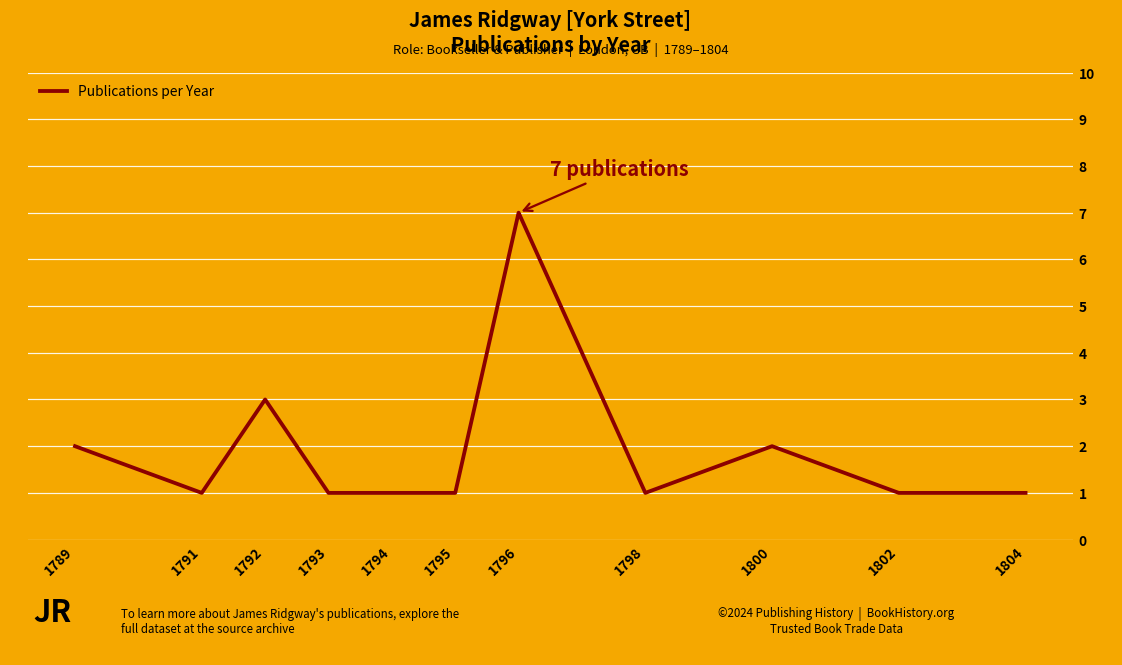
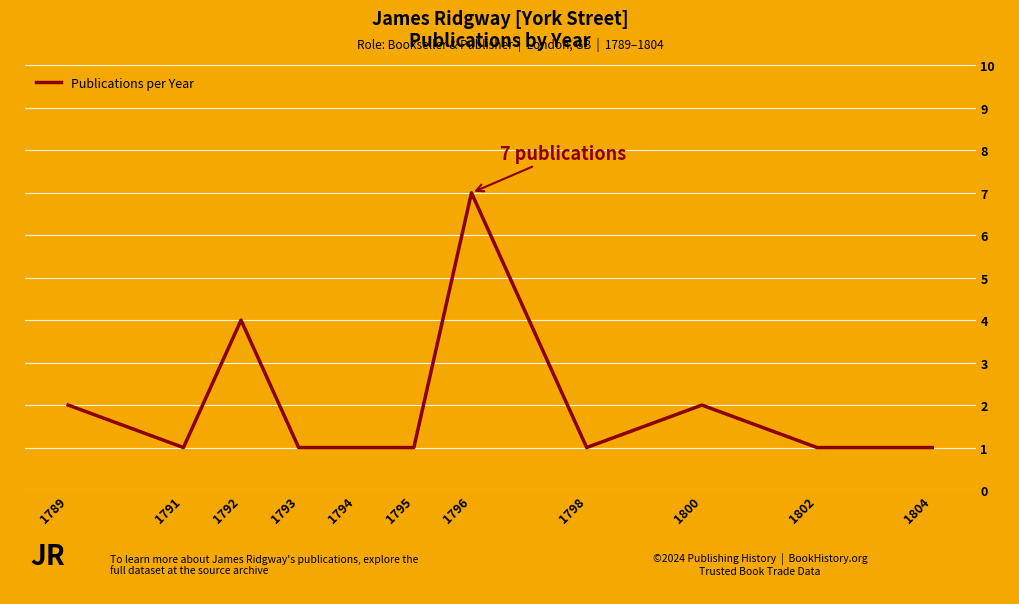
1792: 3 -> 4
